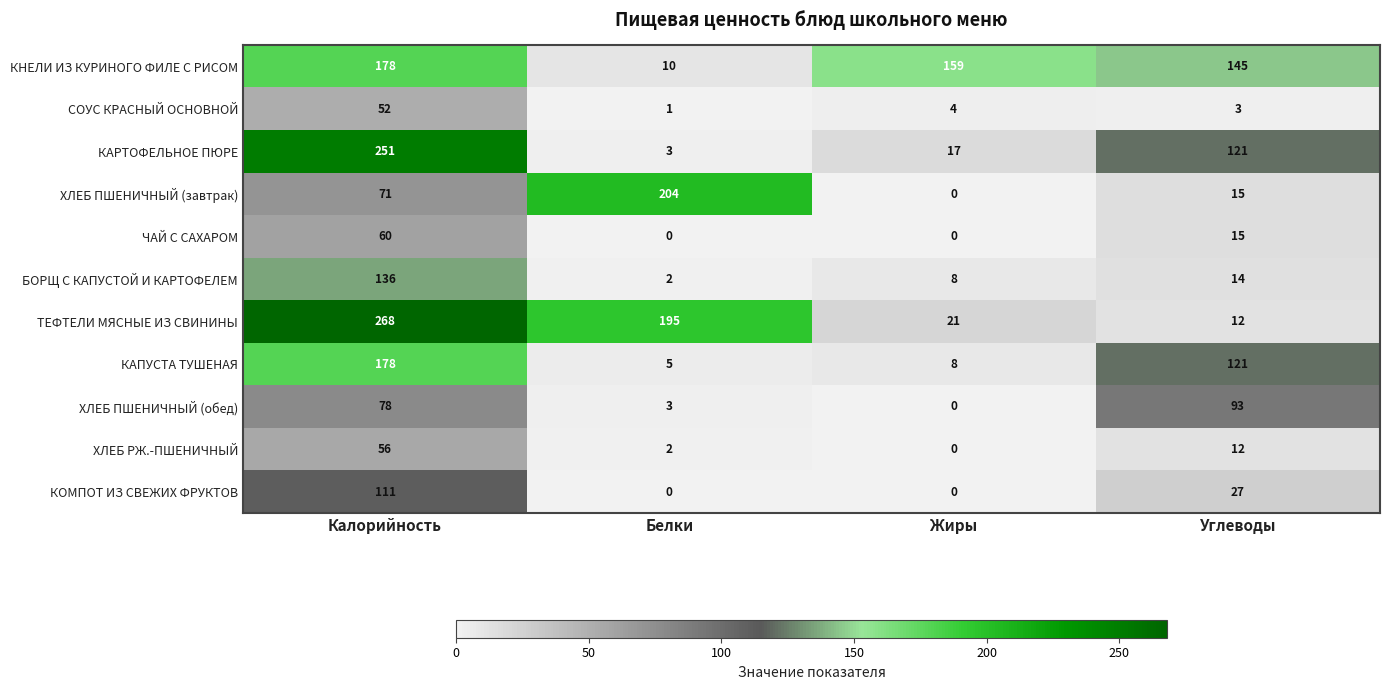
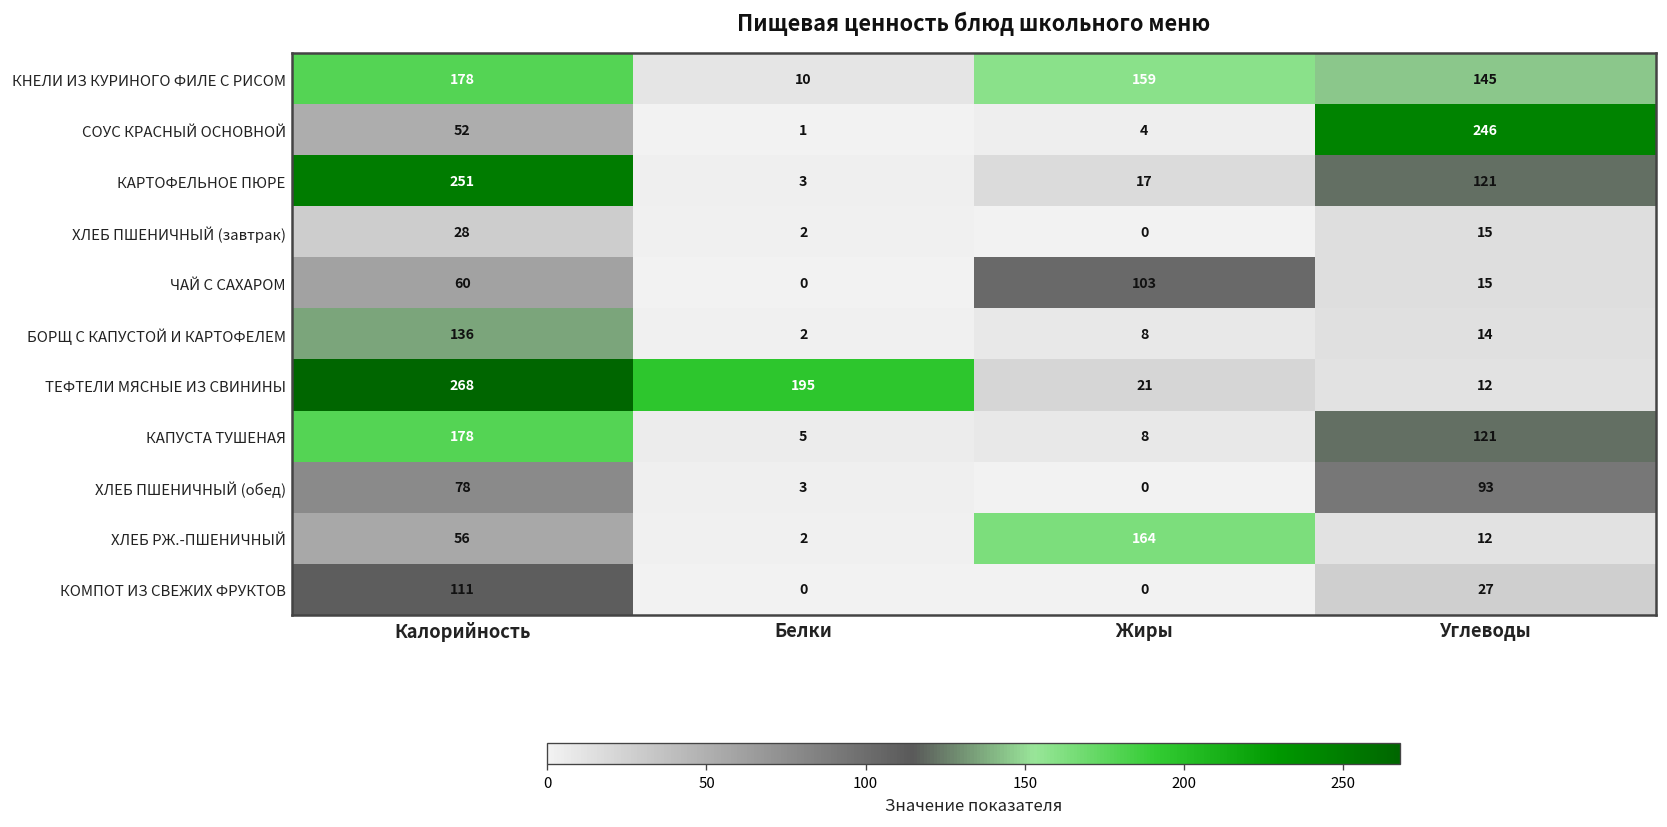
СОУС КРАСНЫЙ ОСНОВНОЙ, Углеводы: 3 -> 246
ХЛЕБ ПШЕНИЧНЫЙ (завтрак), Калорийность: 71 -> 28
ХЛЕБ ПШЕНИЧНЫЙ (завтрак), Белки: 204 -> 2
ЧАЙ С САХАРОМ, Жиры: 0 -> 103
ХЛЕБ РЖ.-ПШЕНИЧНЫЙ, Жиры: 0 -> 164
